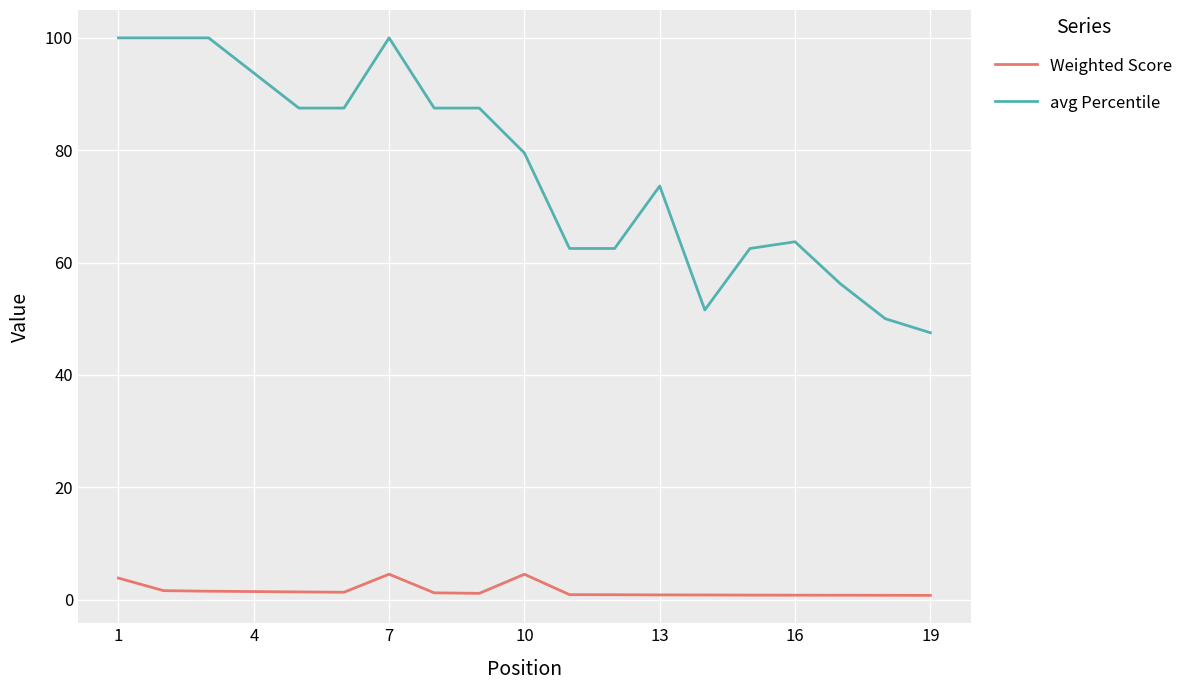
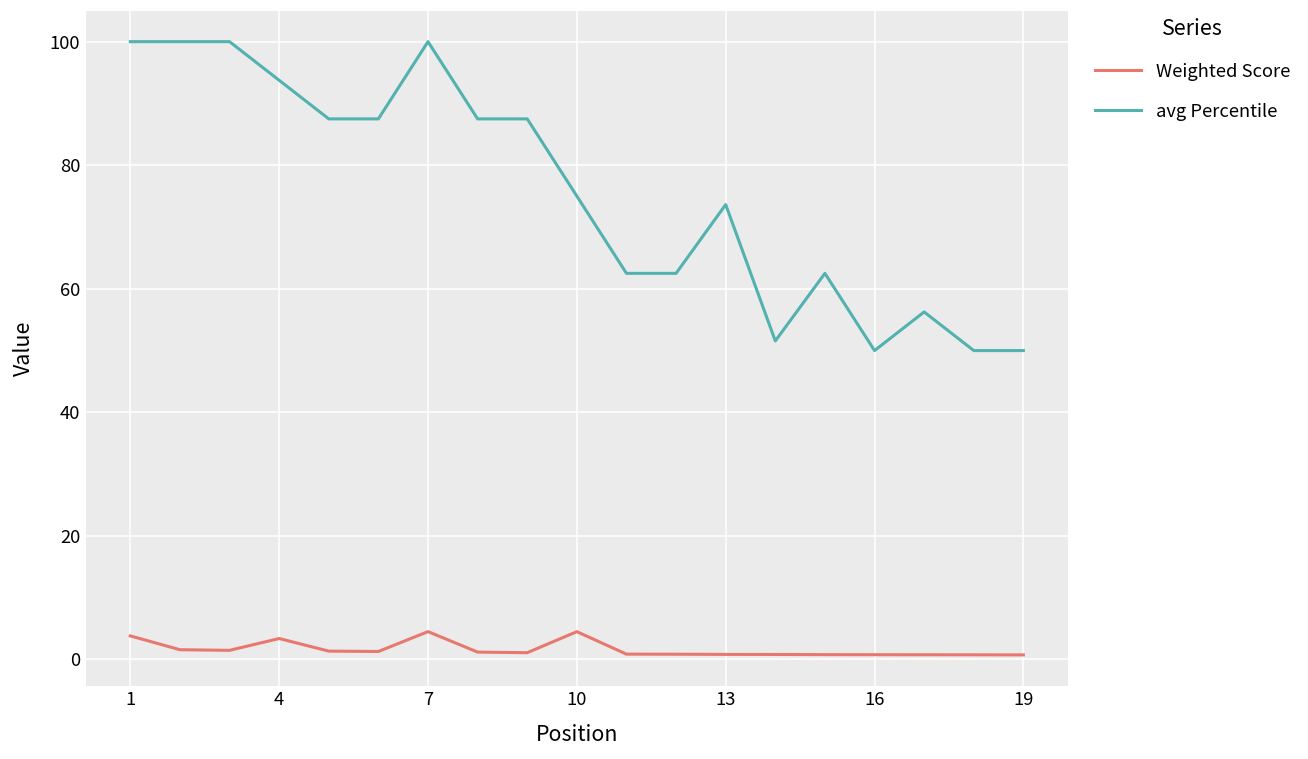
Weighted Score, 4: 1 -> 3
avg Percentile, 10: 80 -> 75
avg Percentile, 16: 64 -> 50
avg Percentile, 19: 48 -> 50
